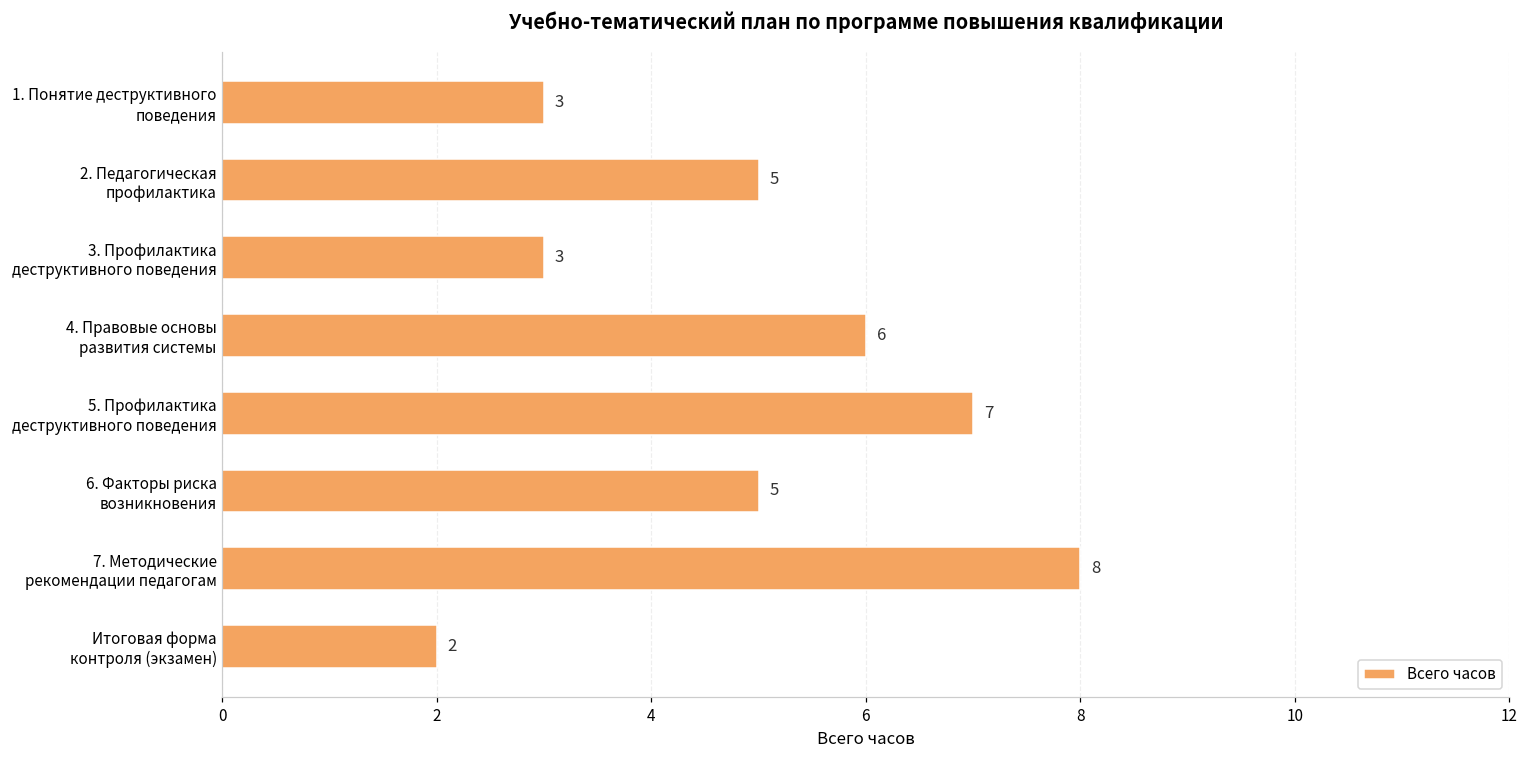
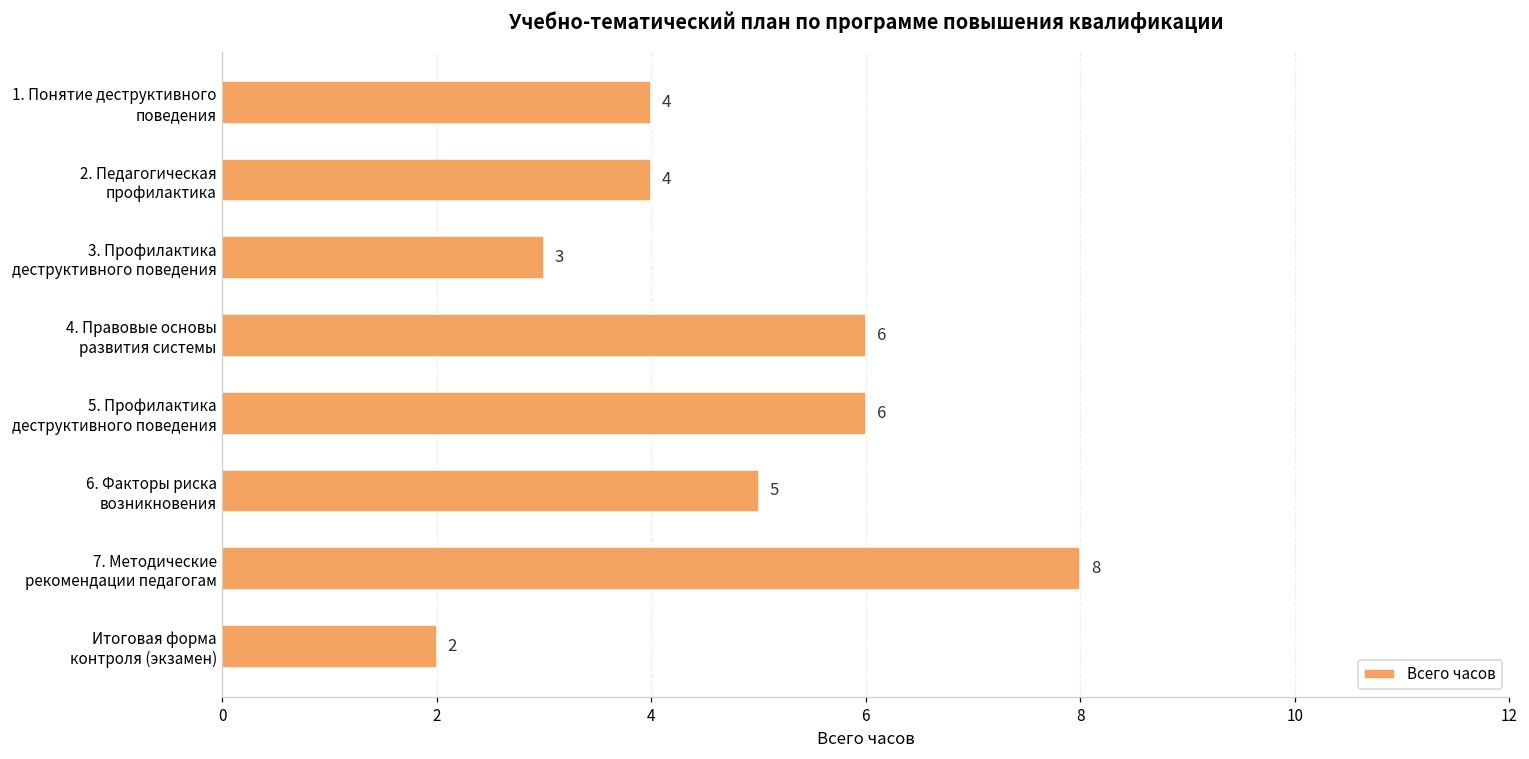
1. Понятие деструктивного поведения: 3 -> 4
2. Педагогическая профилактика: 5 -> 4
5. Профилактика деструктивного поведения: 7 -> 6
